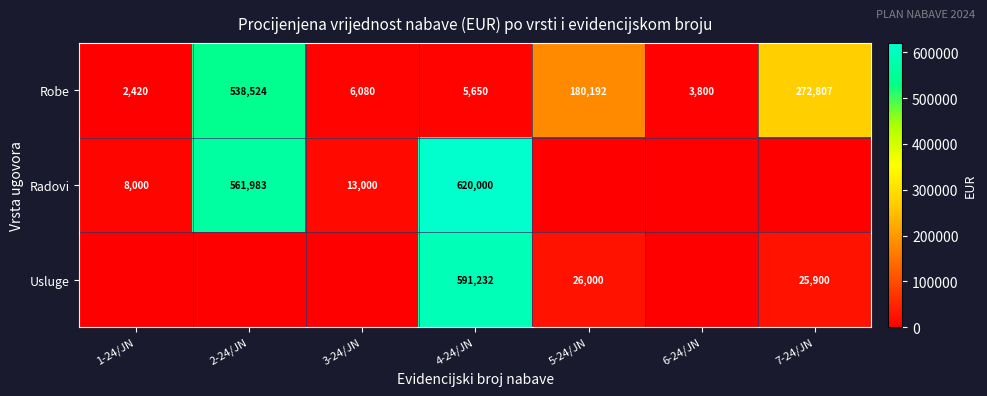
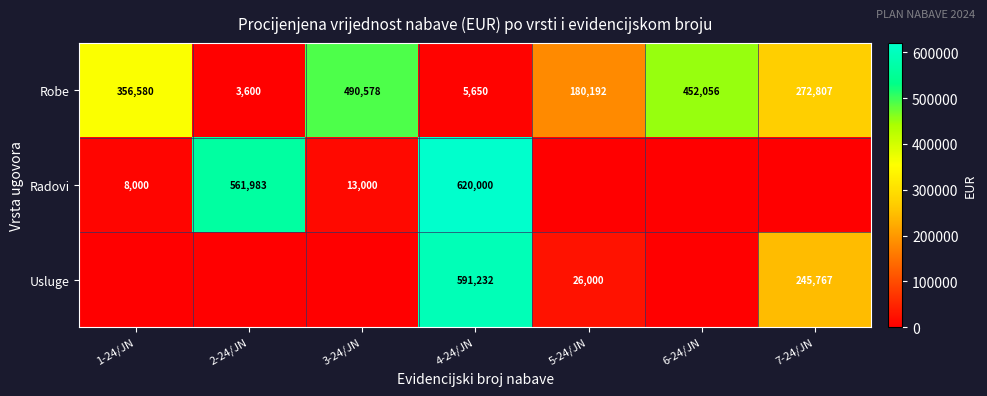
Robe, 1-24/JN: 2,420 -> 356,580
Robe, 2-24/JN: 538,524 -> 3,600
Robe, 3-24/JN: 6,080 -> 490,578
Robe, 6-24/JN: 3,800 -> 452,056
Usluge, 7-24/JN: 25,900 -> 245,767
